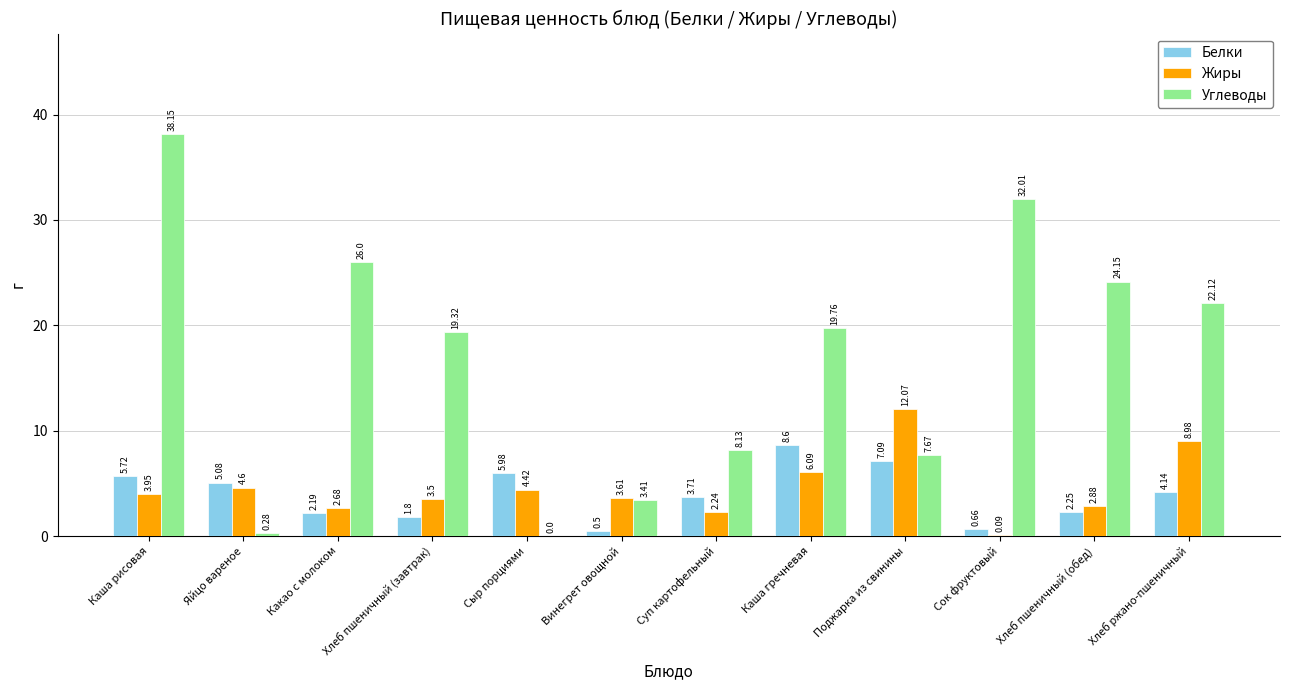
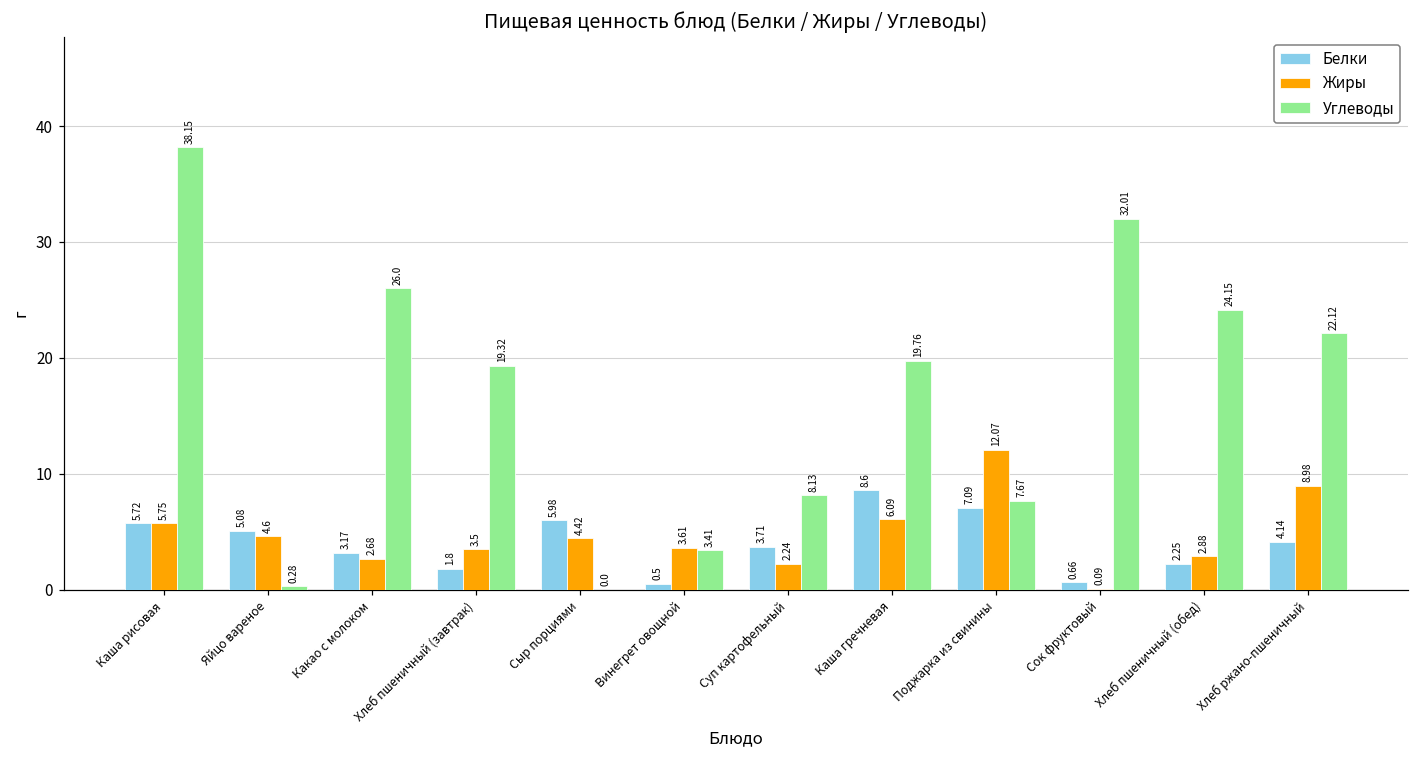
Жиры, Каша рисовая: 3.95 -> 5.75
Белки, Какао с молоком: 2.19 -> 3.17
